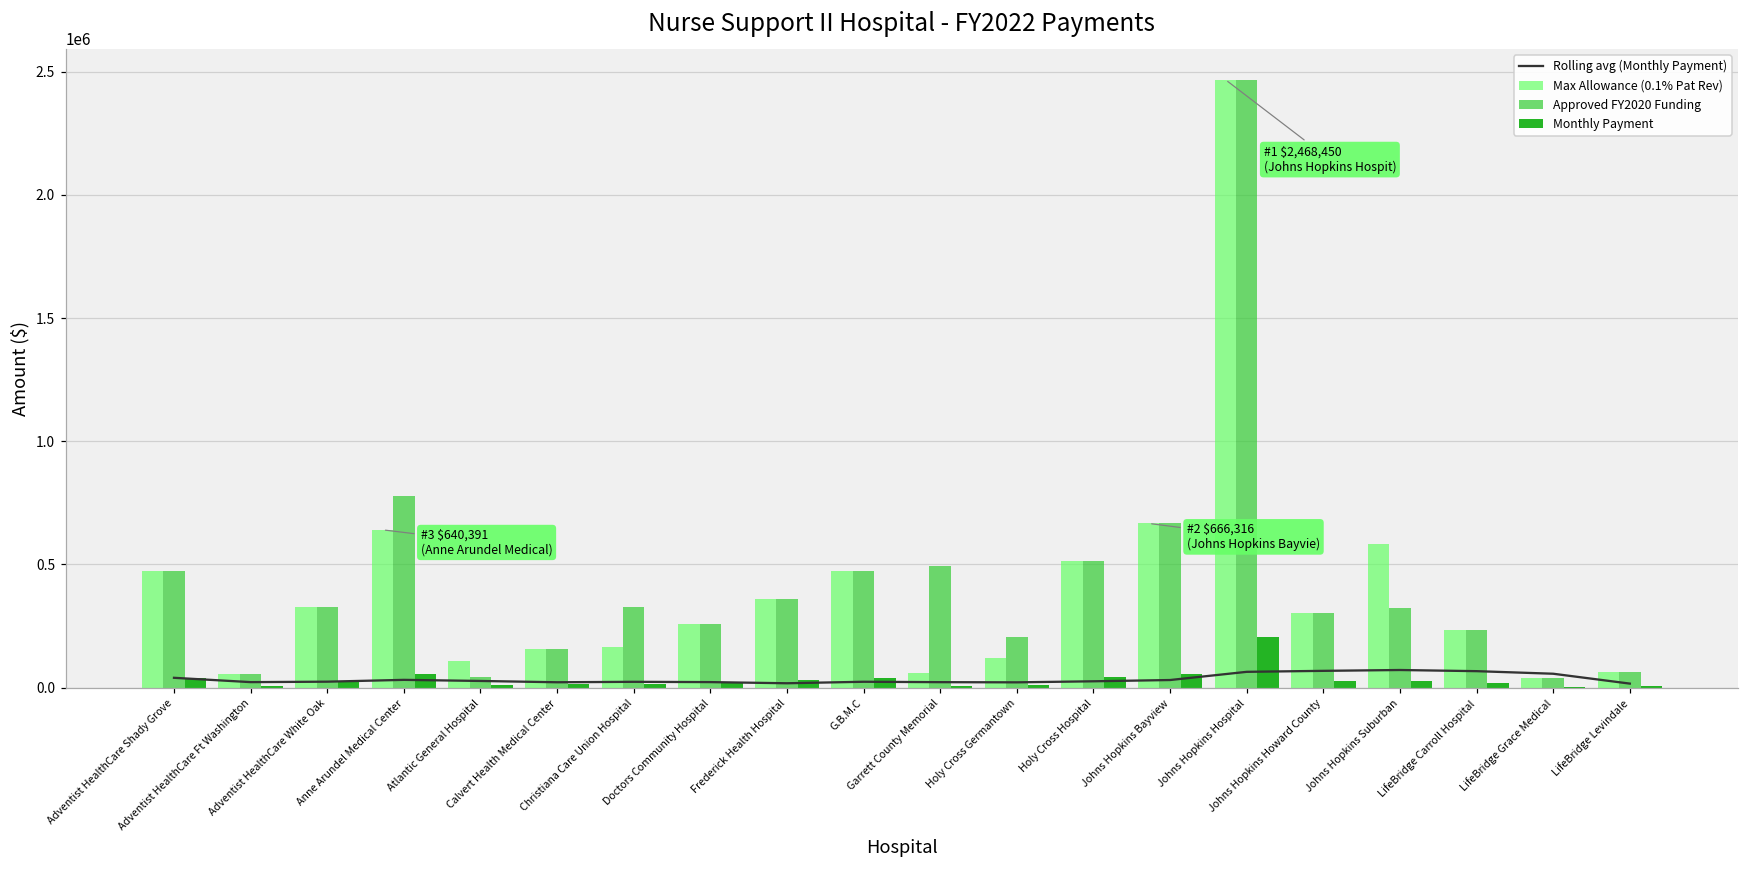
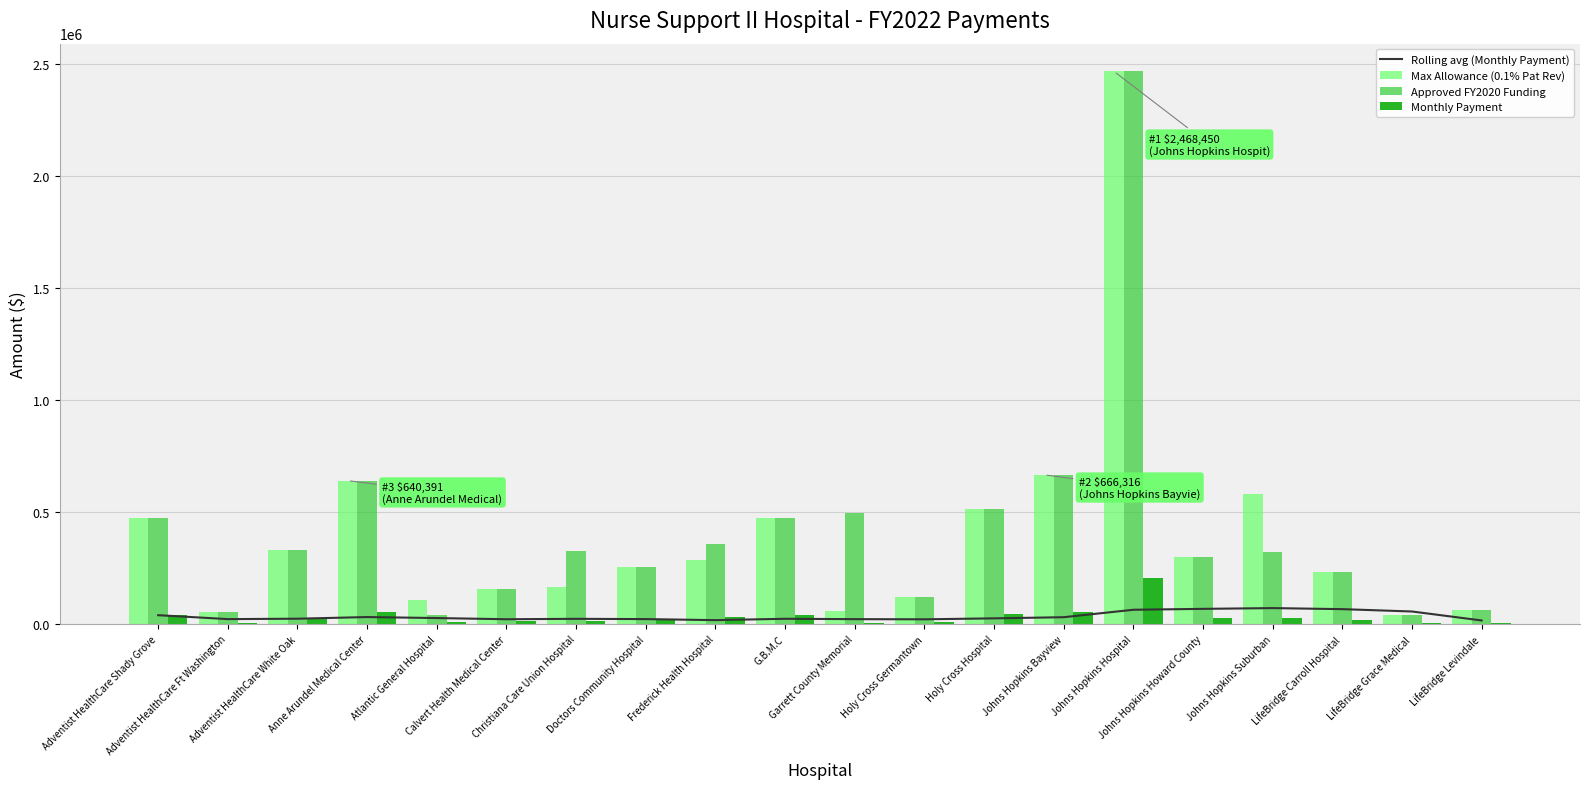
Approved FY2020 Funding, Anne Arundel Medical Center: 780000 -> 640000
Max Allowance (0.1% Pat Rev), Frederick Health Hospital: 360000 -> 280000
Approved FY2020 Funding, Holy Cross Germantown: 200000 -> 120000
